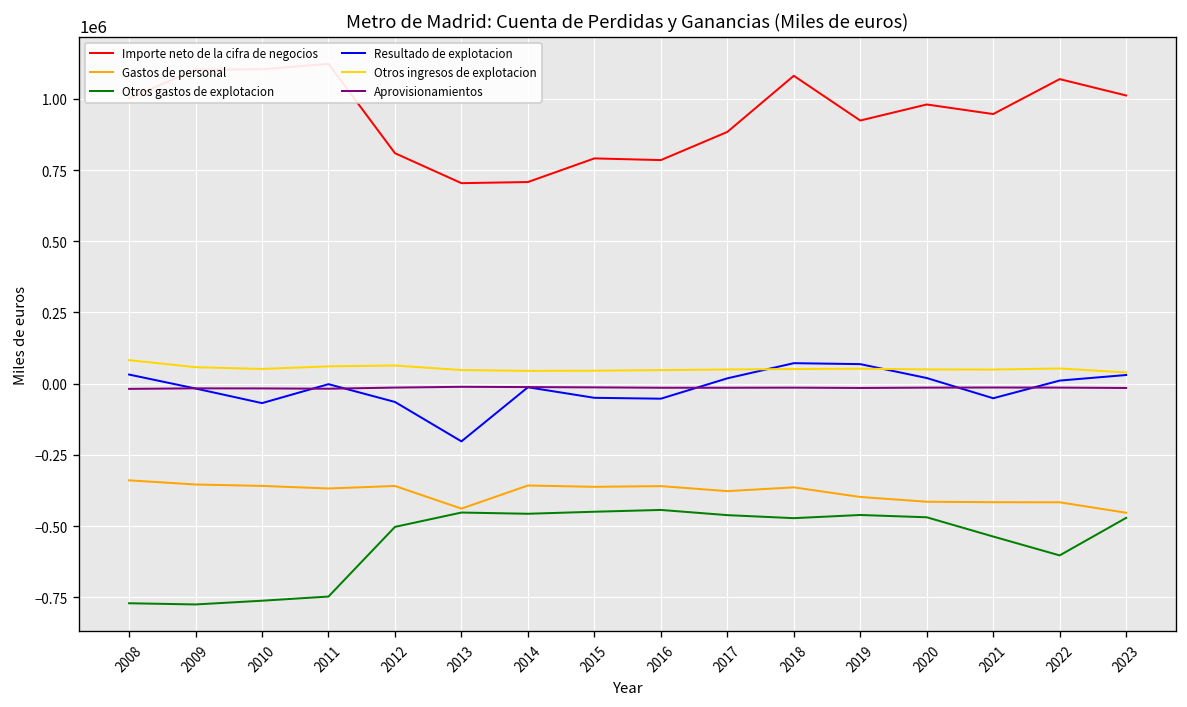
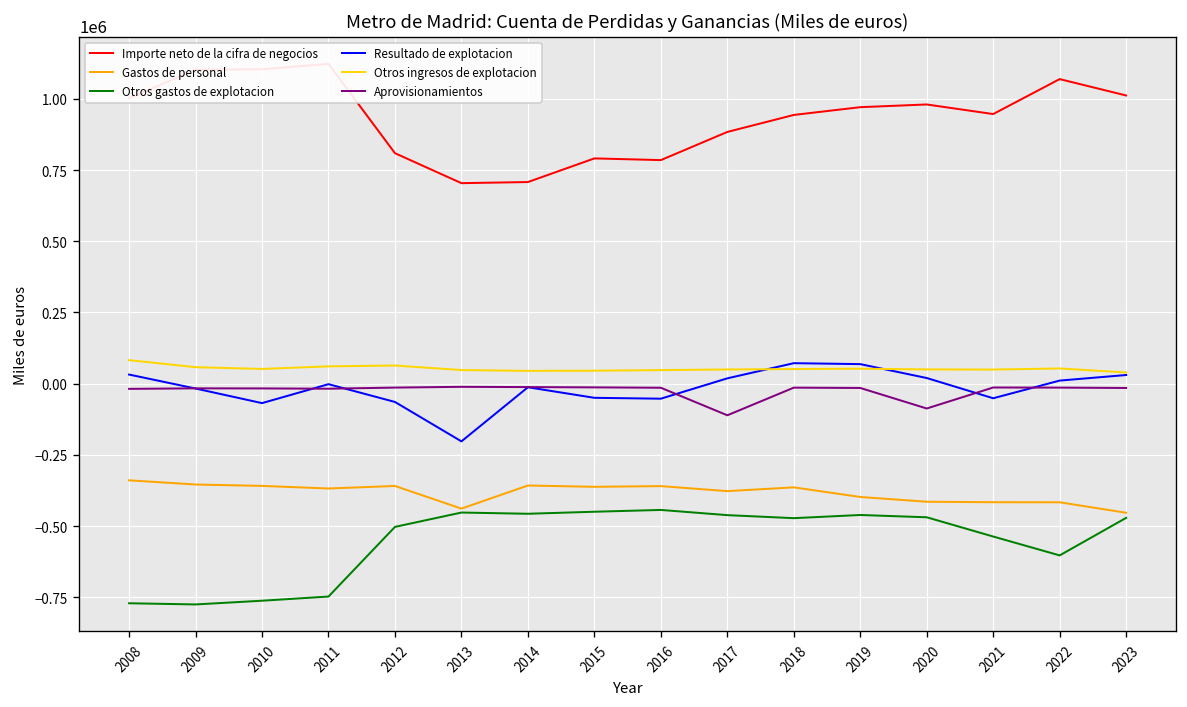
Aprovisionamientos, 2017: -10000 -> -110000
Importe neto de la cifra de negocios, 2018: 1080000 -> 940000
Importe neto de la cifra de negocios, 2019: 920000 -> 970000
Aprovisionamientos, 2020: -10000 -> -90000
